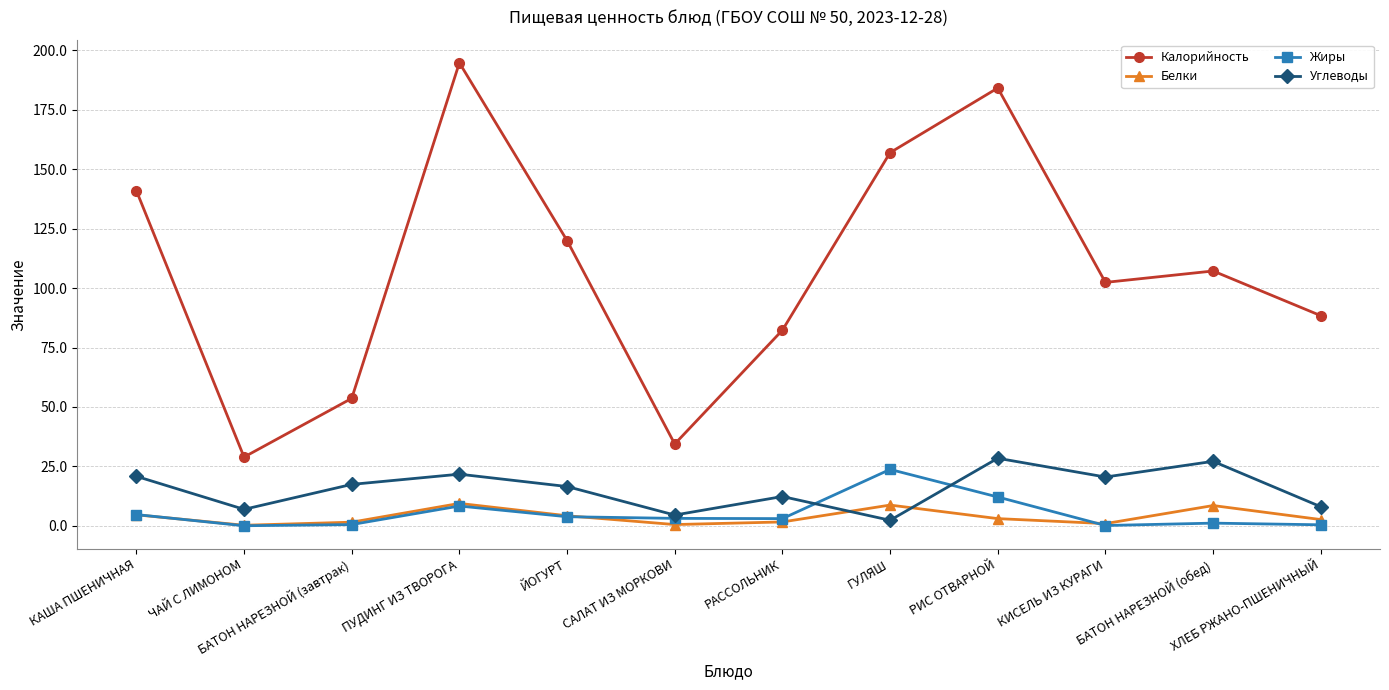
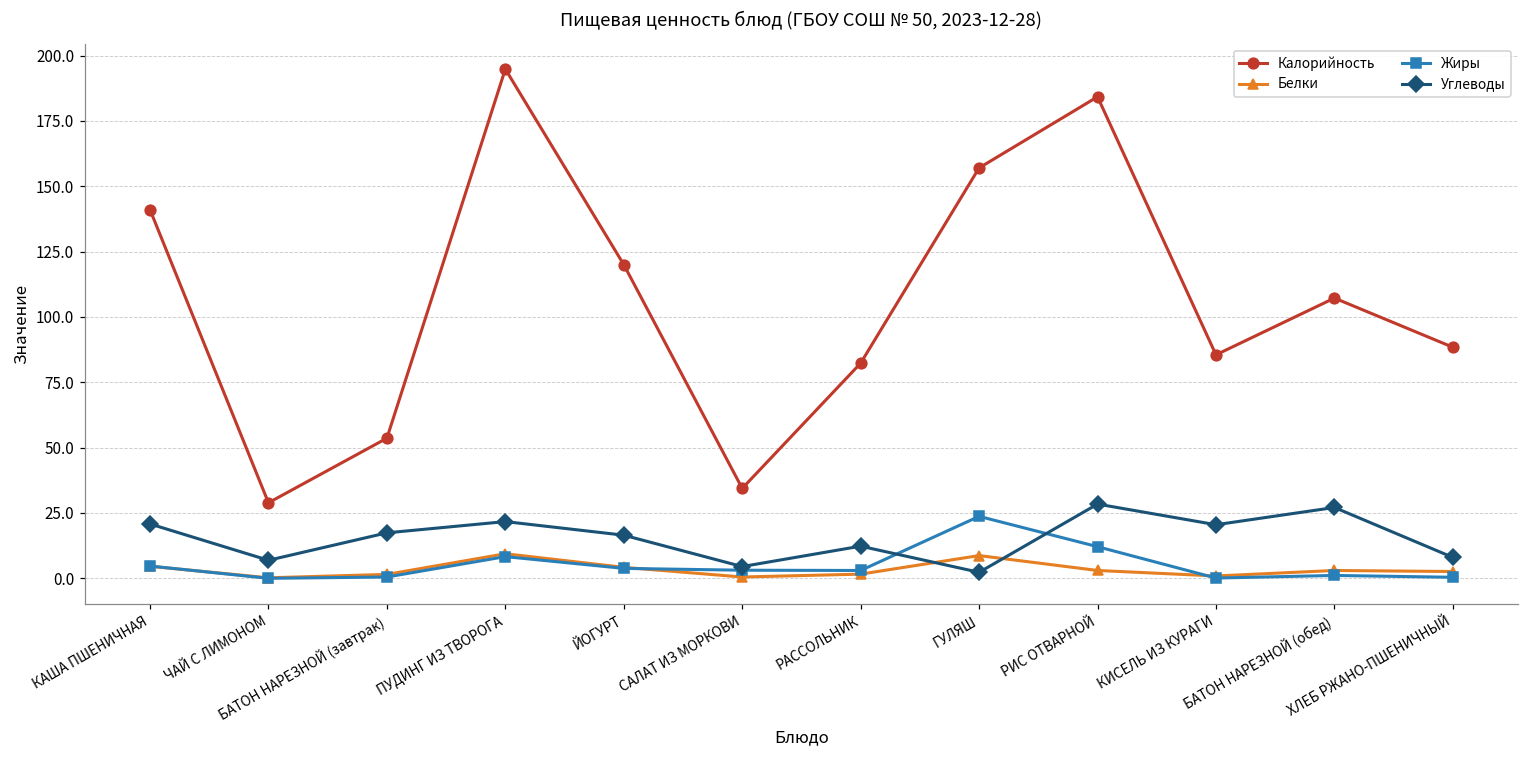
Калорийность, КИСЕЛЬ ИЗ КУРАГИ: 102 -> 86
Белки, БАТОН НАРЕЗНОЙ (обед): 9 -> 3
